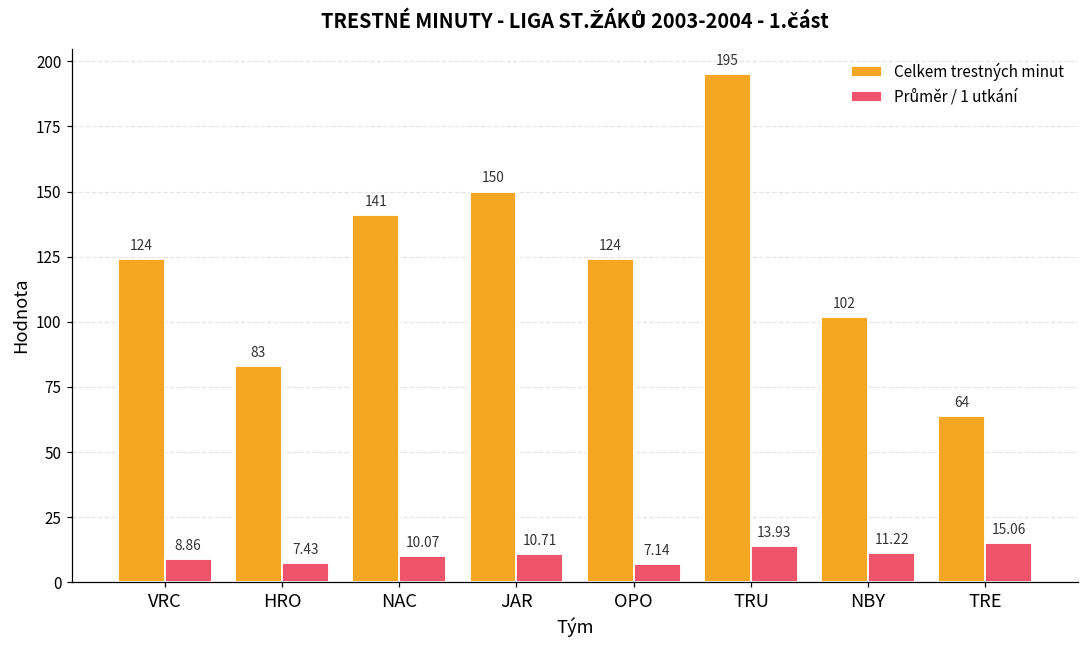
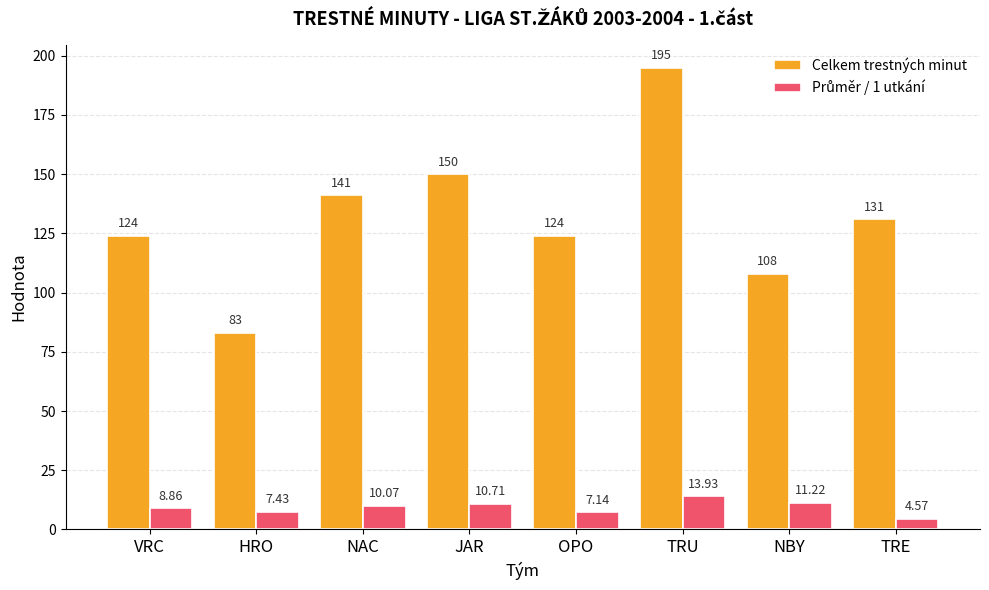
Celkem trestných minut, NBY: 102 -> 108
Celkem trestných minut, TRE: 64 -> 131
Průměr / 1 utkání, TRE: 15.06 -> 4.57
